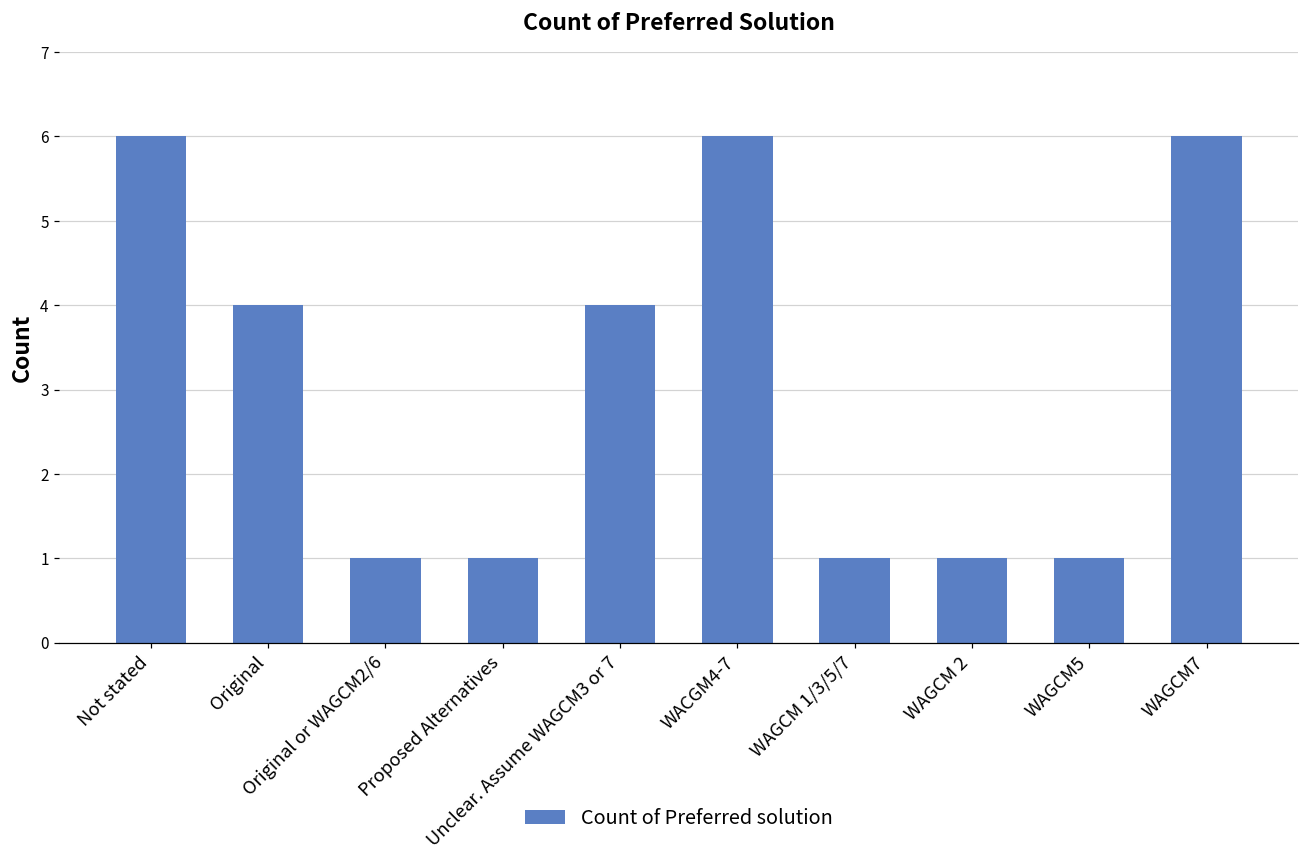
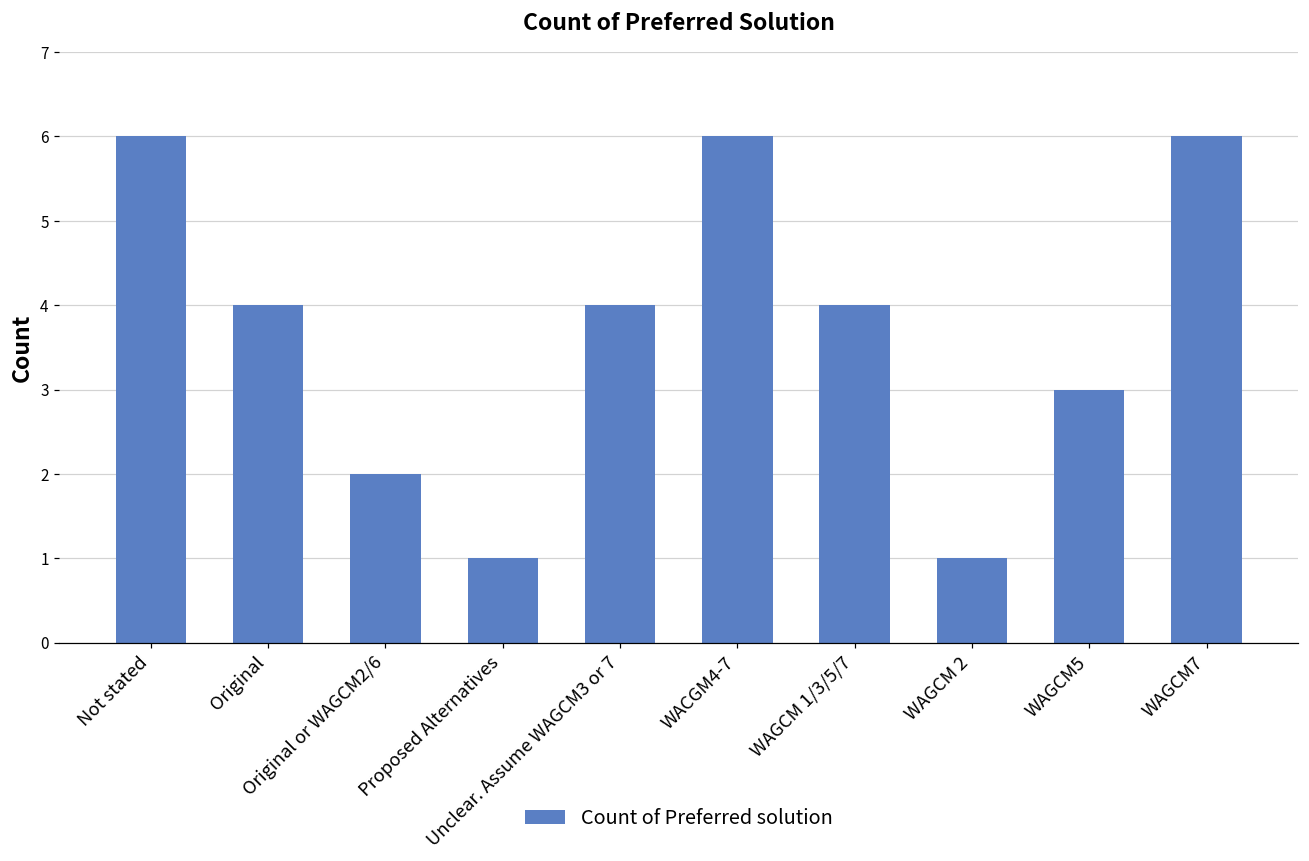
Original or WAGCM2/6: 1 -> 2
WAGCM 1/3/5/7: 1 -> 4
WAGCM5: 1 -> 3
